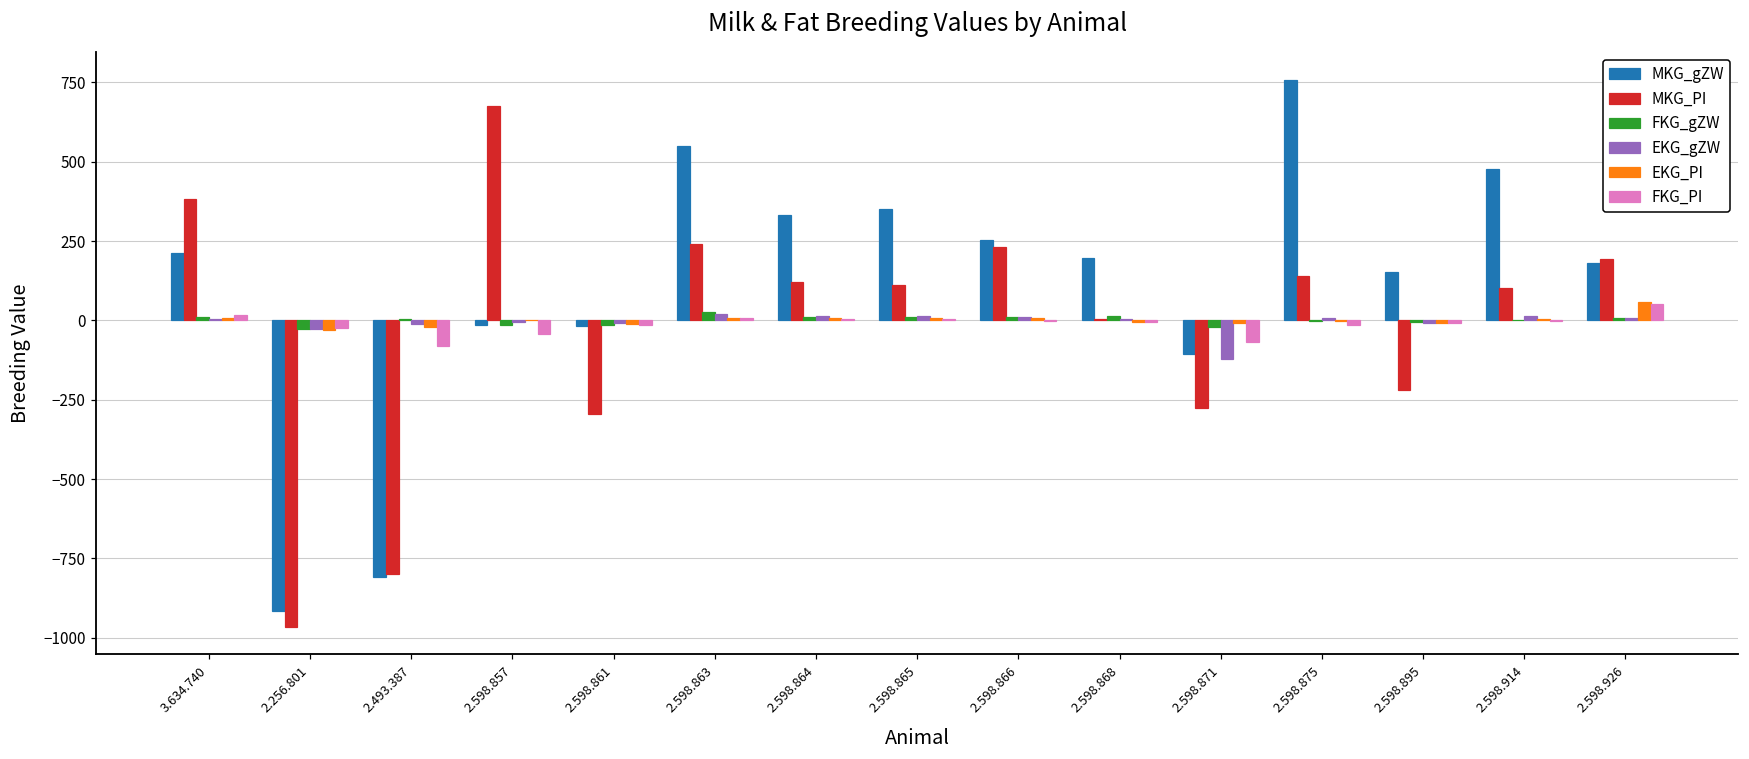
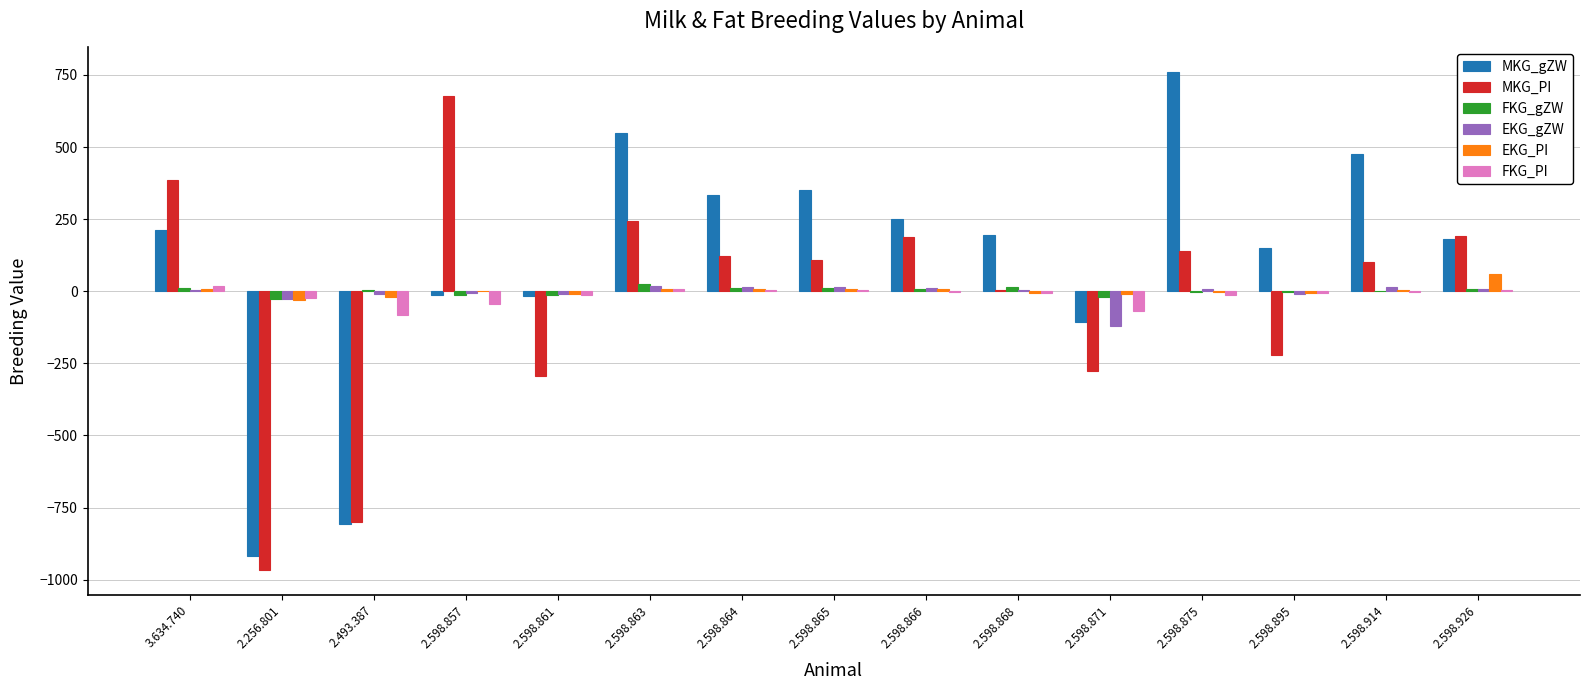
MKG_PI, 2.598.866: 230 -> 190
FKG_PI, 2.598.926: 50 -> 0
